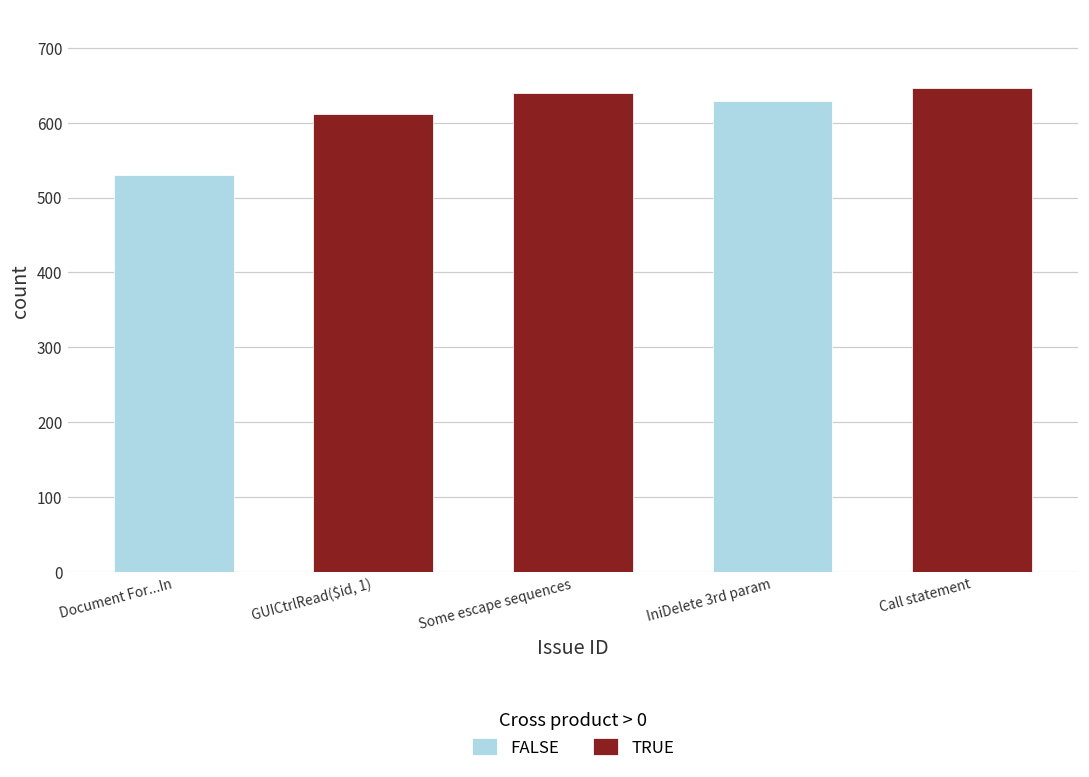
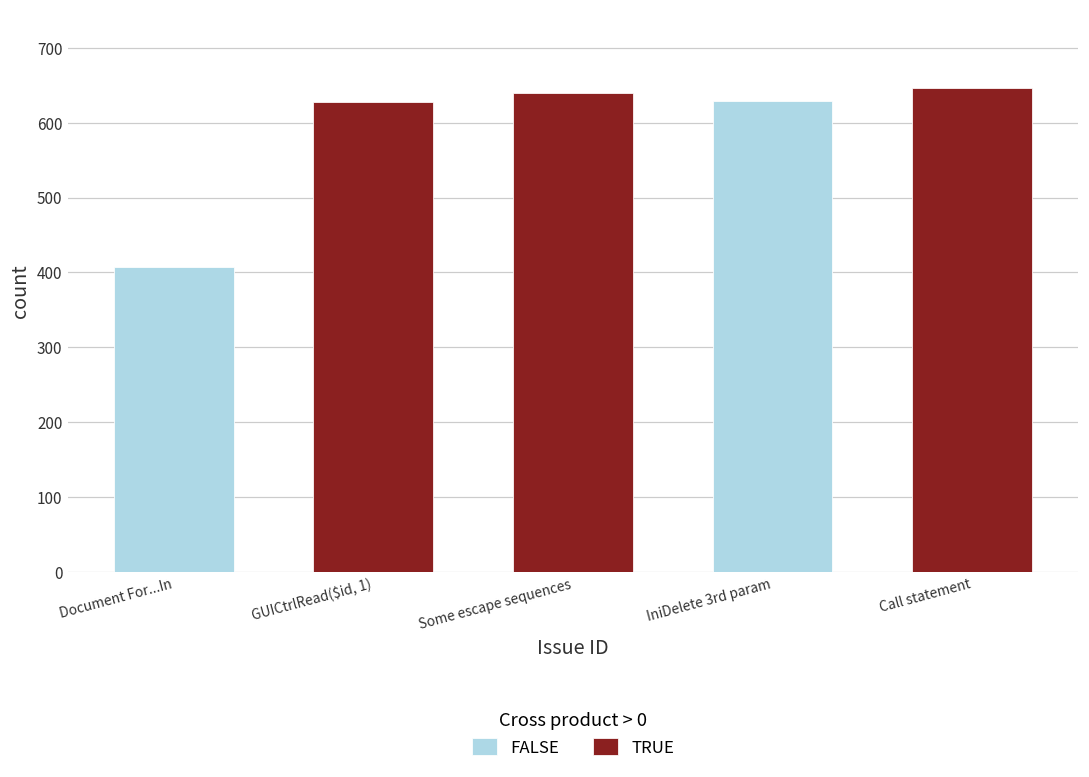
FALSE, Document For...In: 530 -> 410
TRUE, GUICtrlRead($id, 1): 610 -> 630
